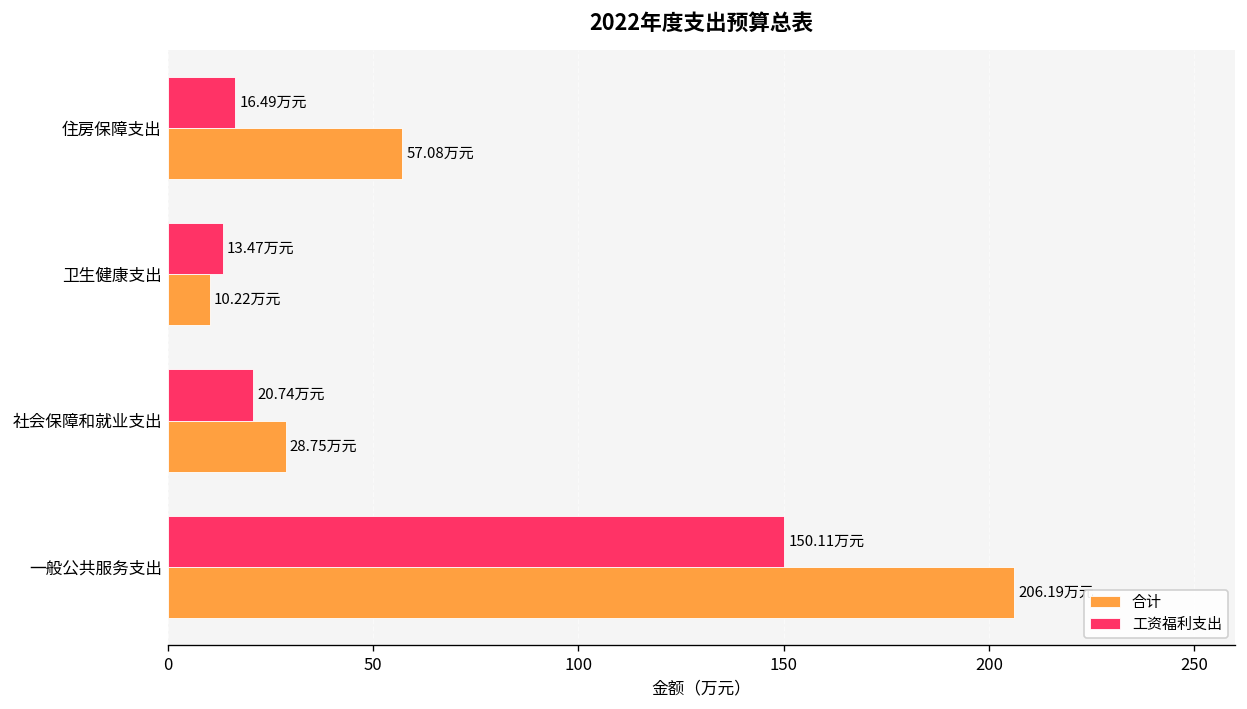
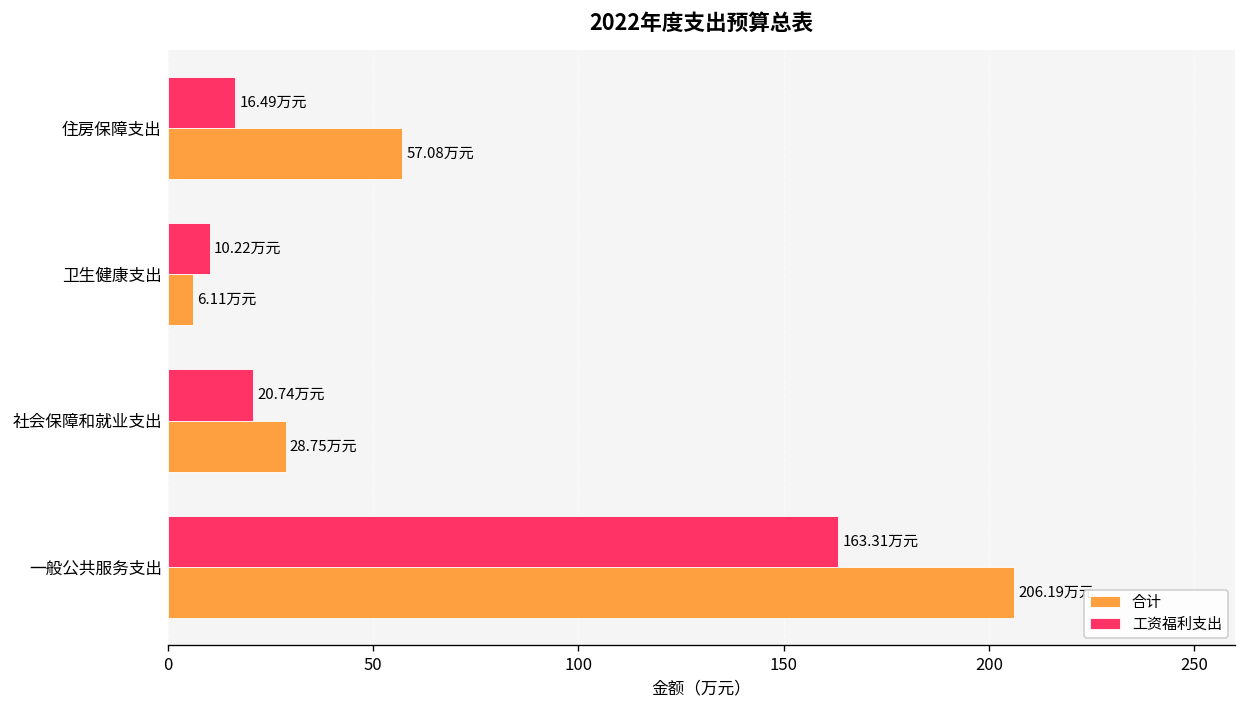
工资福利支出, 卫生健康支出: 13.47 -> 10.22
合计, 卫生健康支出: 10.22 -> 6.11
工资福利支出, 一般公共服务支出: 150.11 -> 163.31
